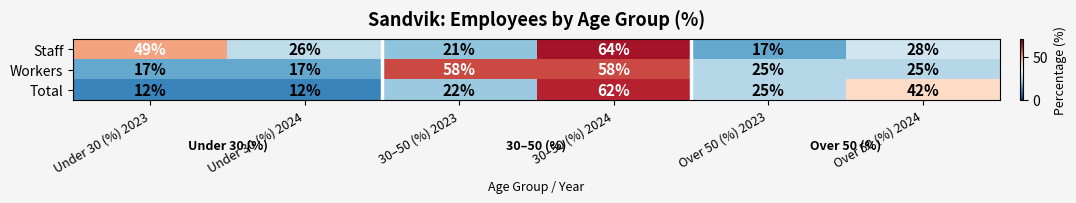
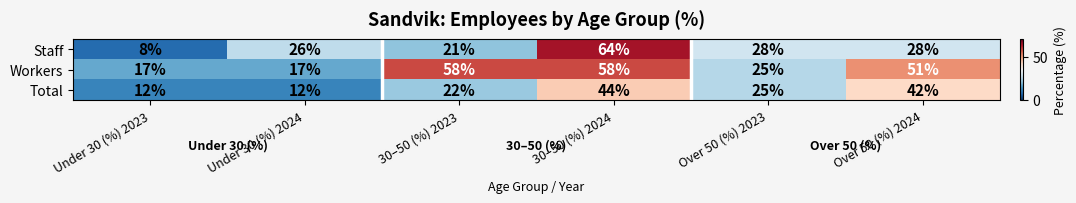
Staff, Under 30 (%) 2023: 49% -> 8%
Staff, Over 50 (%) 2023: 17% -> 28%
Workers, Over 50 (%) 2024: 25% -> 51%
Total, 30–50 (%) 2024: 62% -> 44%
